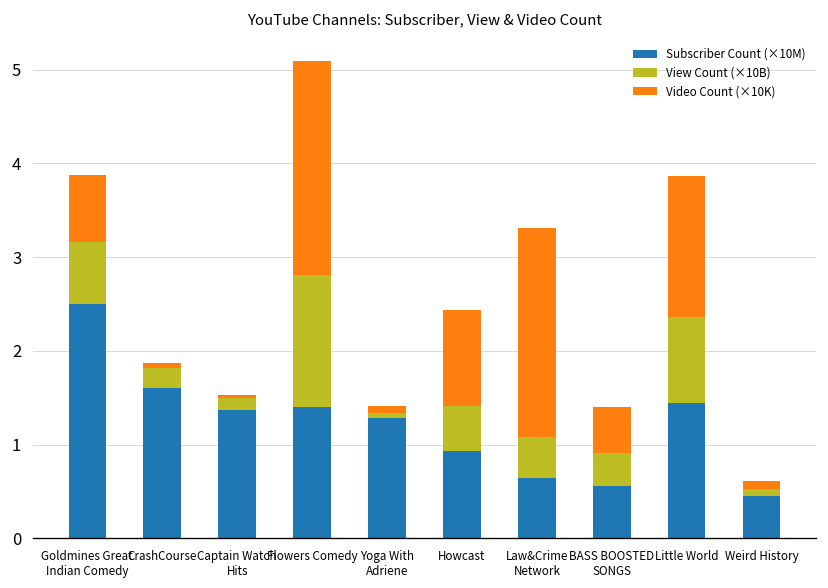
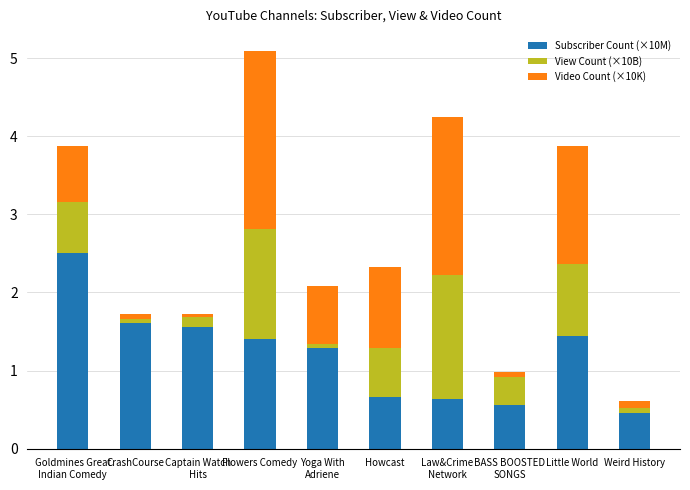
View Count (×10B), CrashCourse: 0.2 -> 0.1
Subscriber Count (×10M), Captain Watch Hits: 1.4 -> 1.6
Video Count (×10K), Yoga With Adriene: 0.1 -> 0.7
Subscriber Count (×10M), Howcast: 0.9 -> 0.7
View Count (×10B), Howcast: 0.5 -> 0.6
View Count (×10B), Law&Crime Network: 0.4 -> 1.6
Video Count (×10K), Law&Crime Network: 2.2 -> 2.0
Video Count (×10K), BASS BOOSTED SONGS: 0.5 -> 0.1
